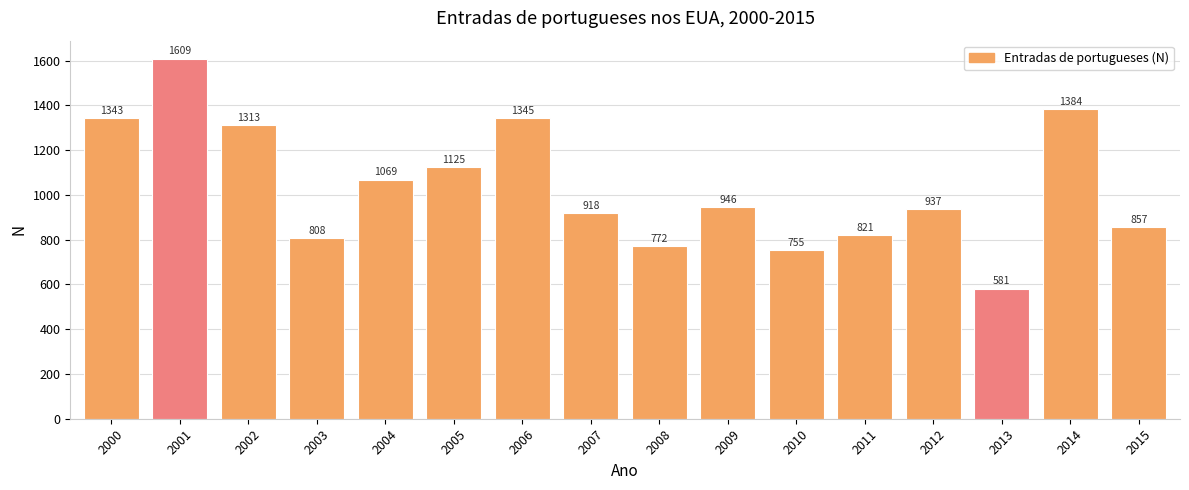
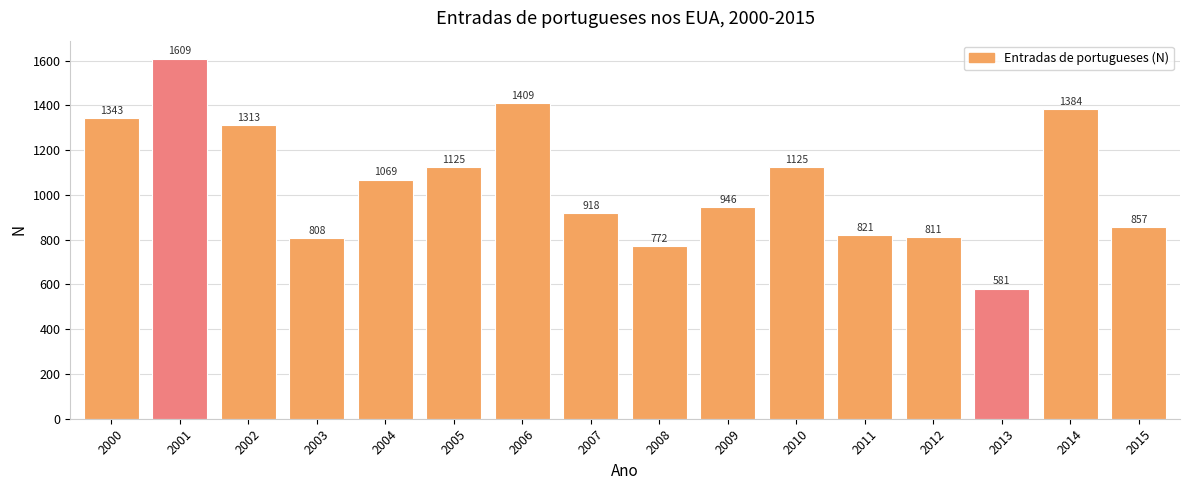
2006: 1345 -> 1409
2010: 755 -> 1125
2012: 937 -> 811
